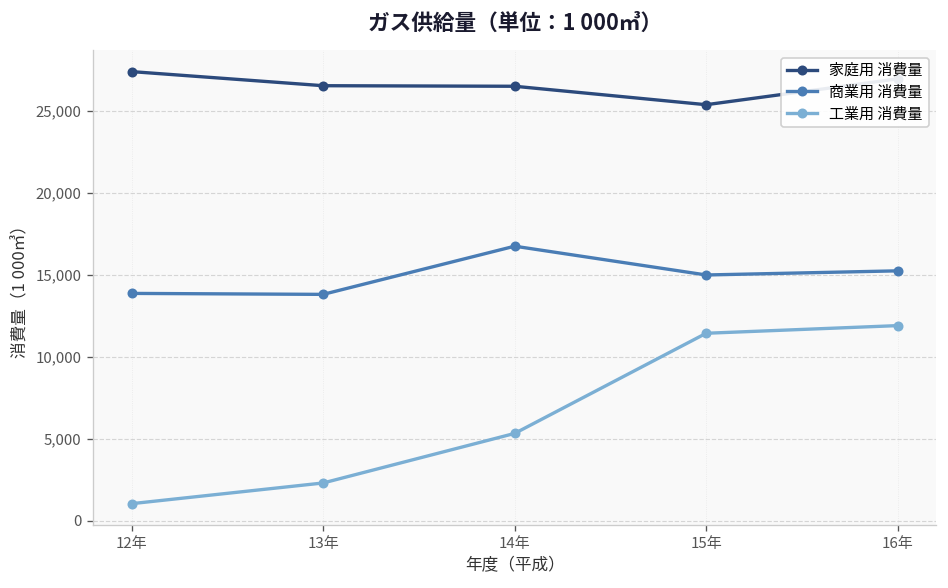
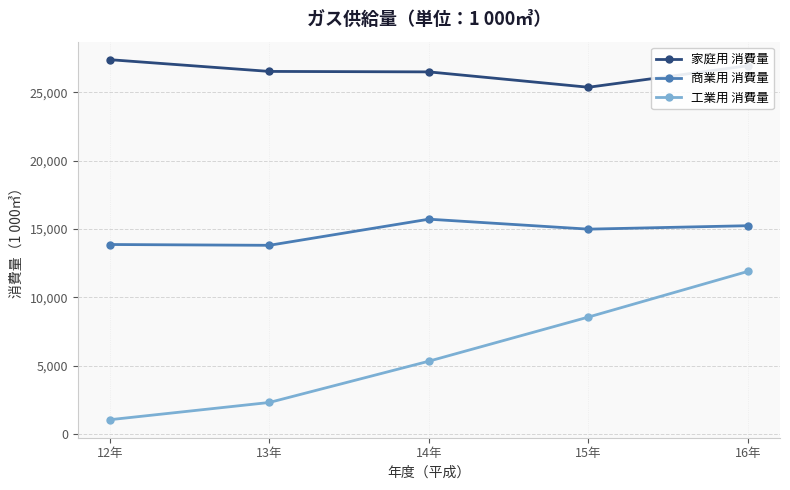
商業用 消費量, 14年: 16,700 -> 15,700
工業用 消費量, 15年: 11,400 -> 8,500
